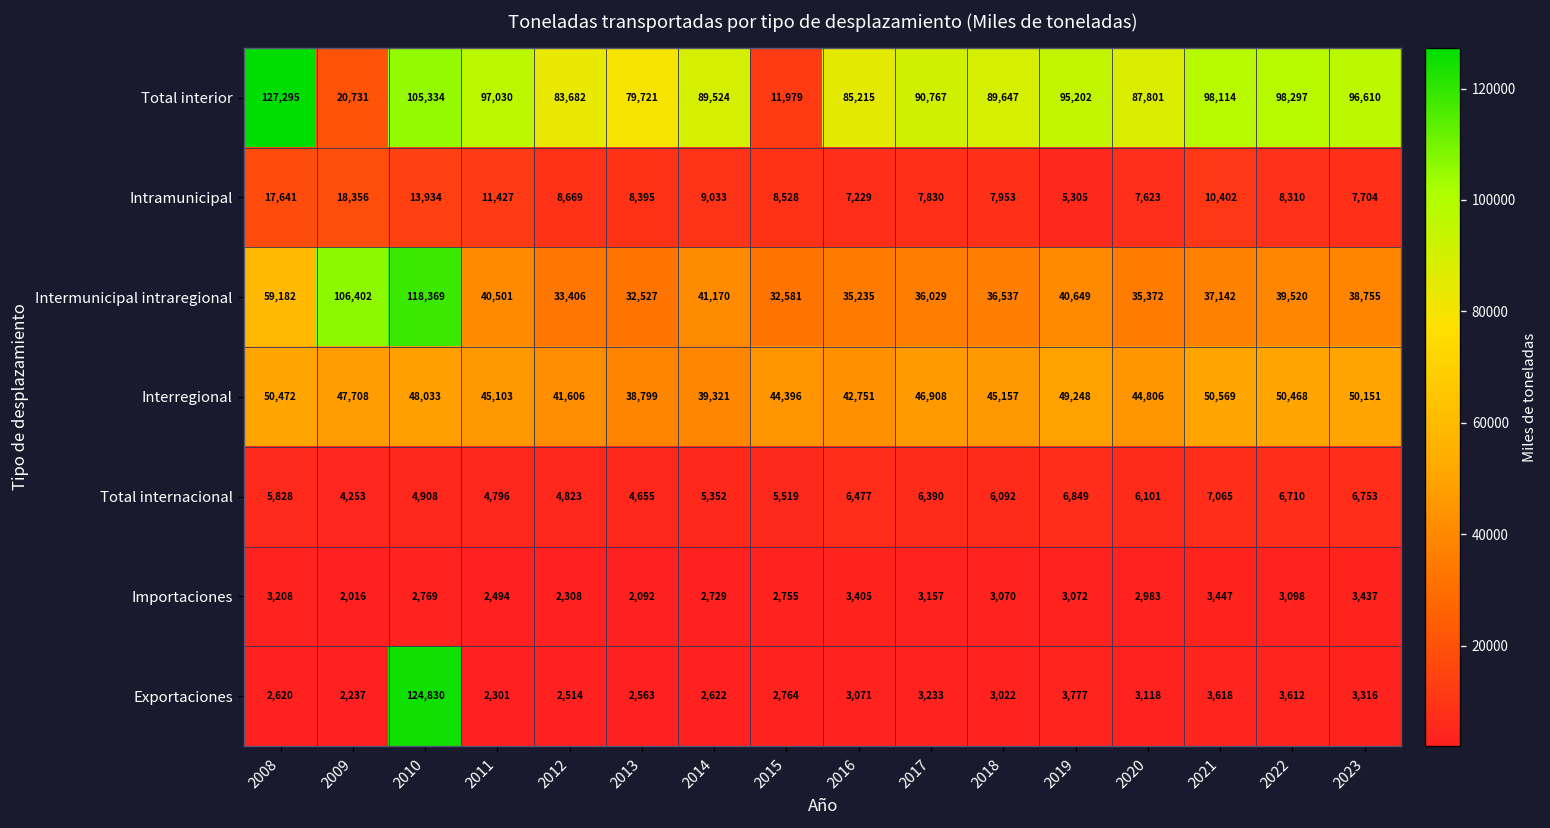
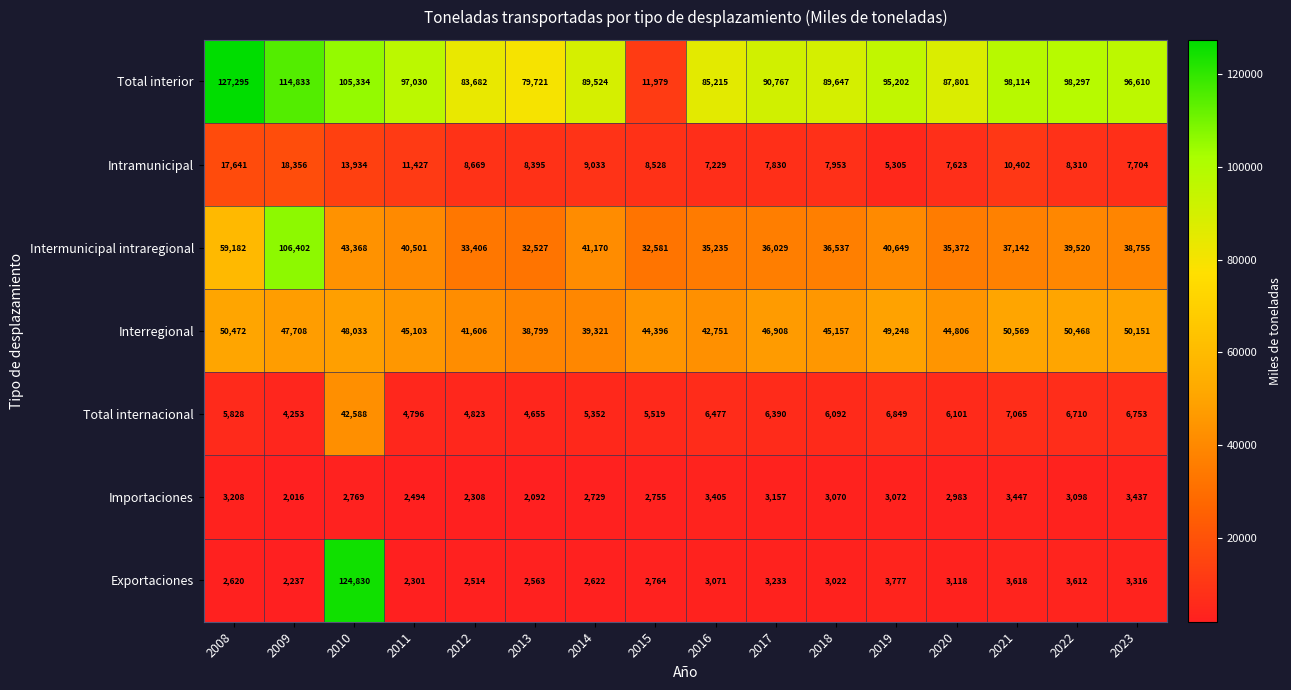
Total interior, 2009: 20,731 -> 114,833
Intermunicipal intraregional, 2010: 118,369 -> 43,368
Total internacional, 2010: 4,908 -> 42,588
